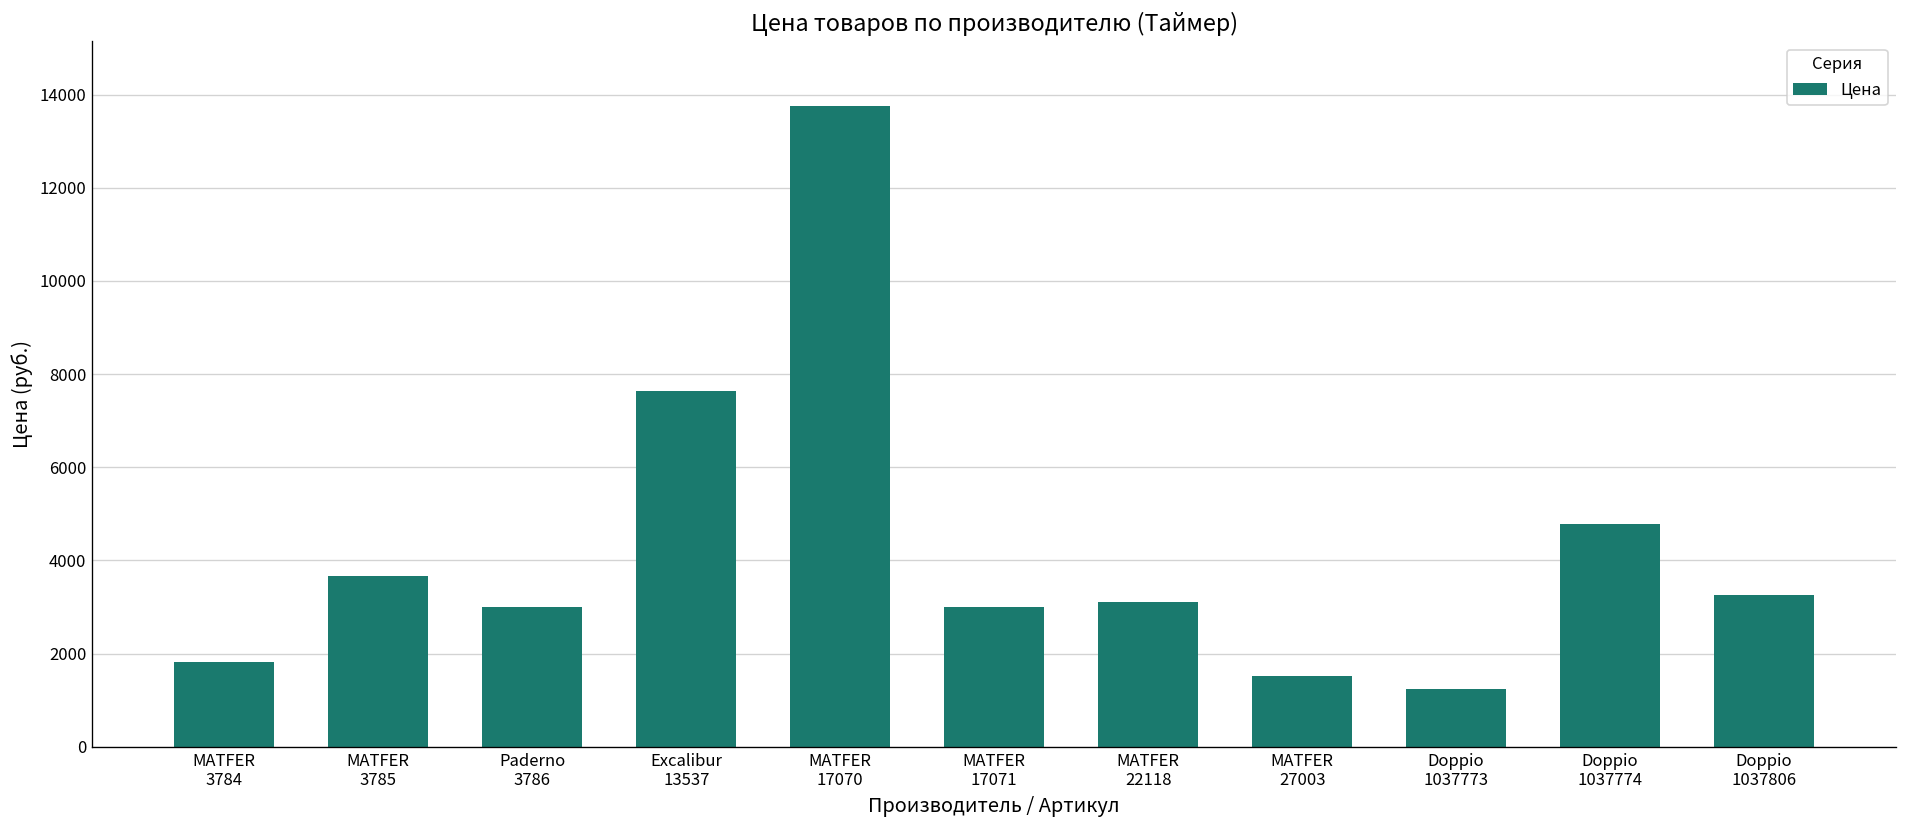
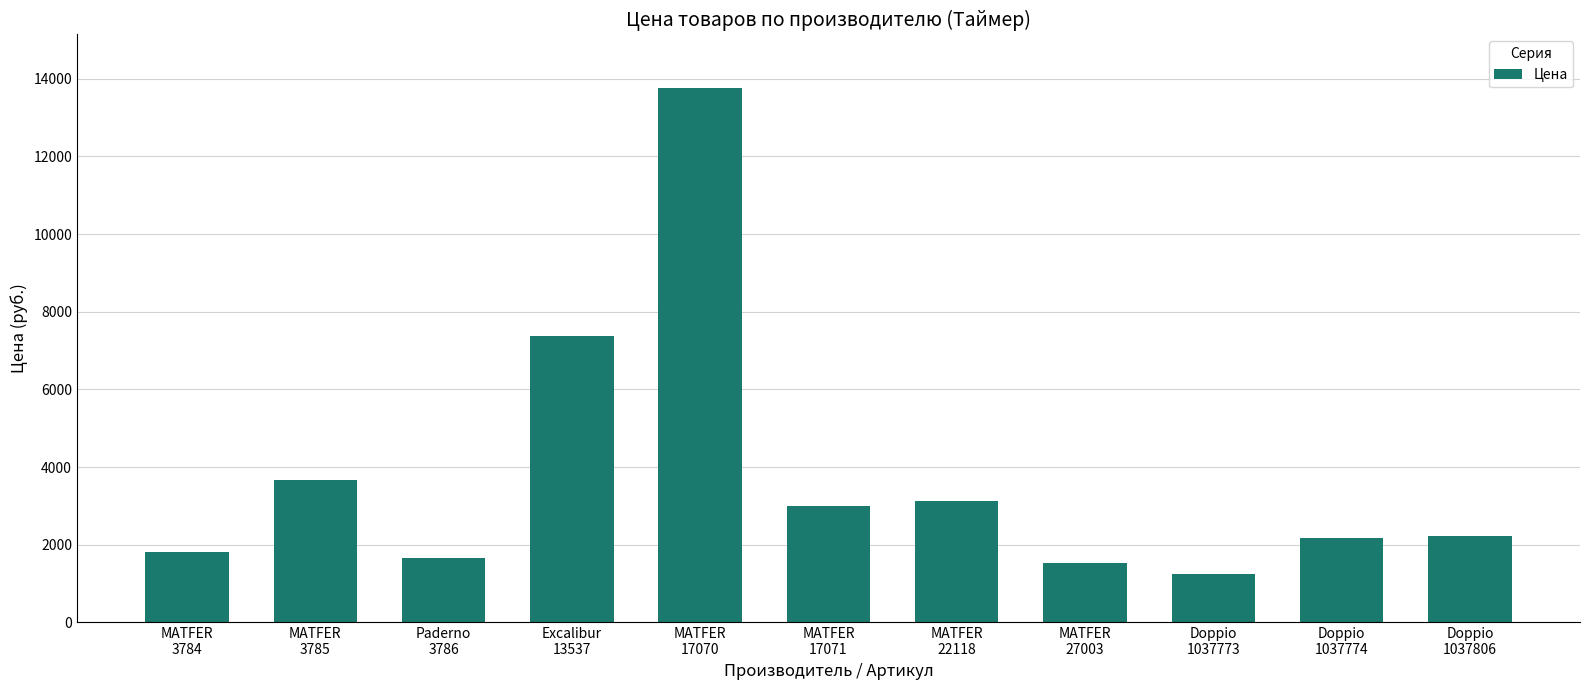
Paderno 3786: 3000 -> 1700
Excalibur 13537: 7600 -> 7400
Doppio 1037774: 4800 -> 2200
Doppio 1037806: 3300 -> 2200
